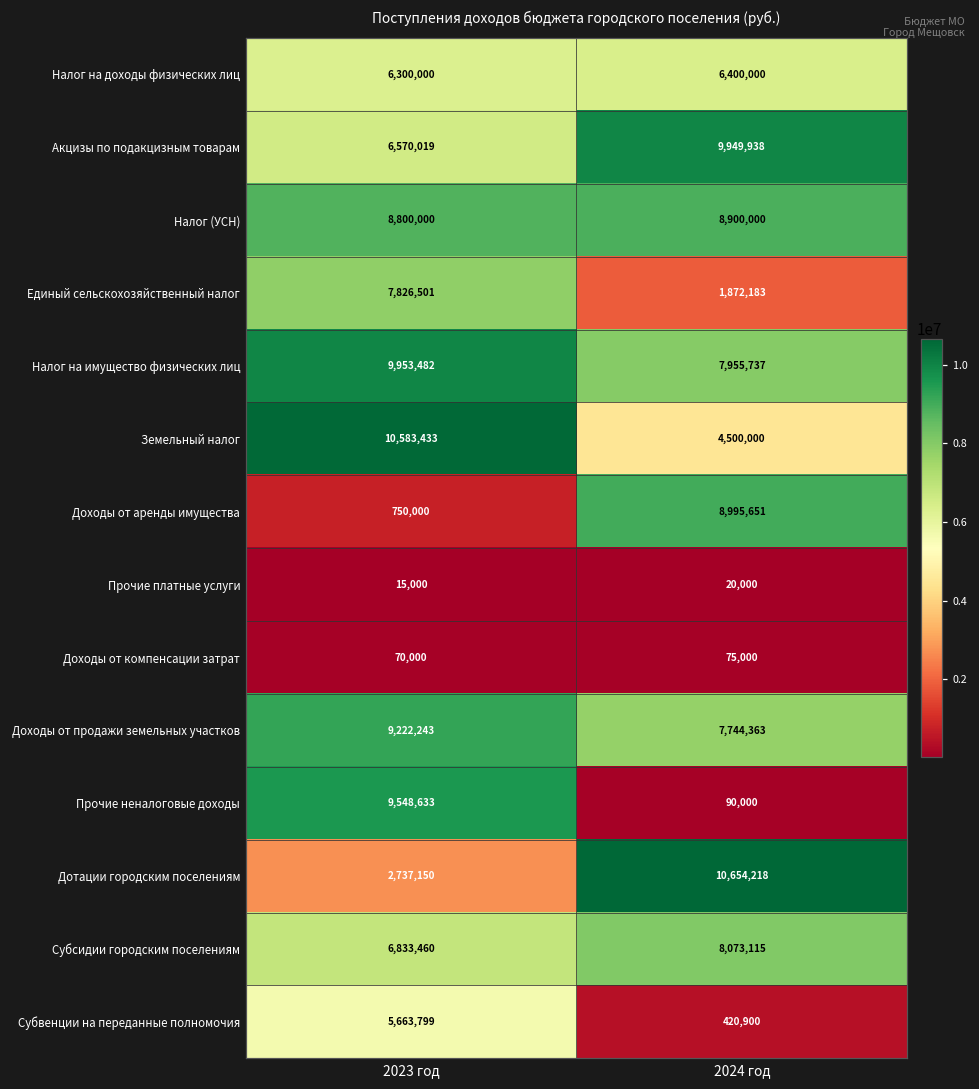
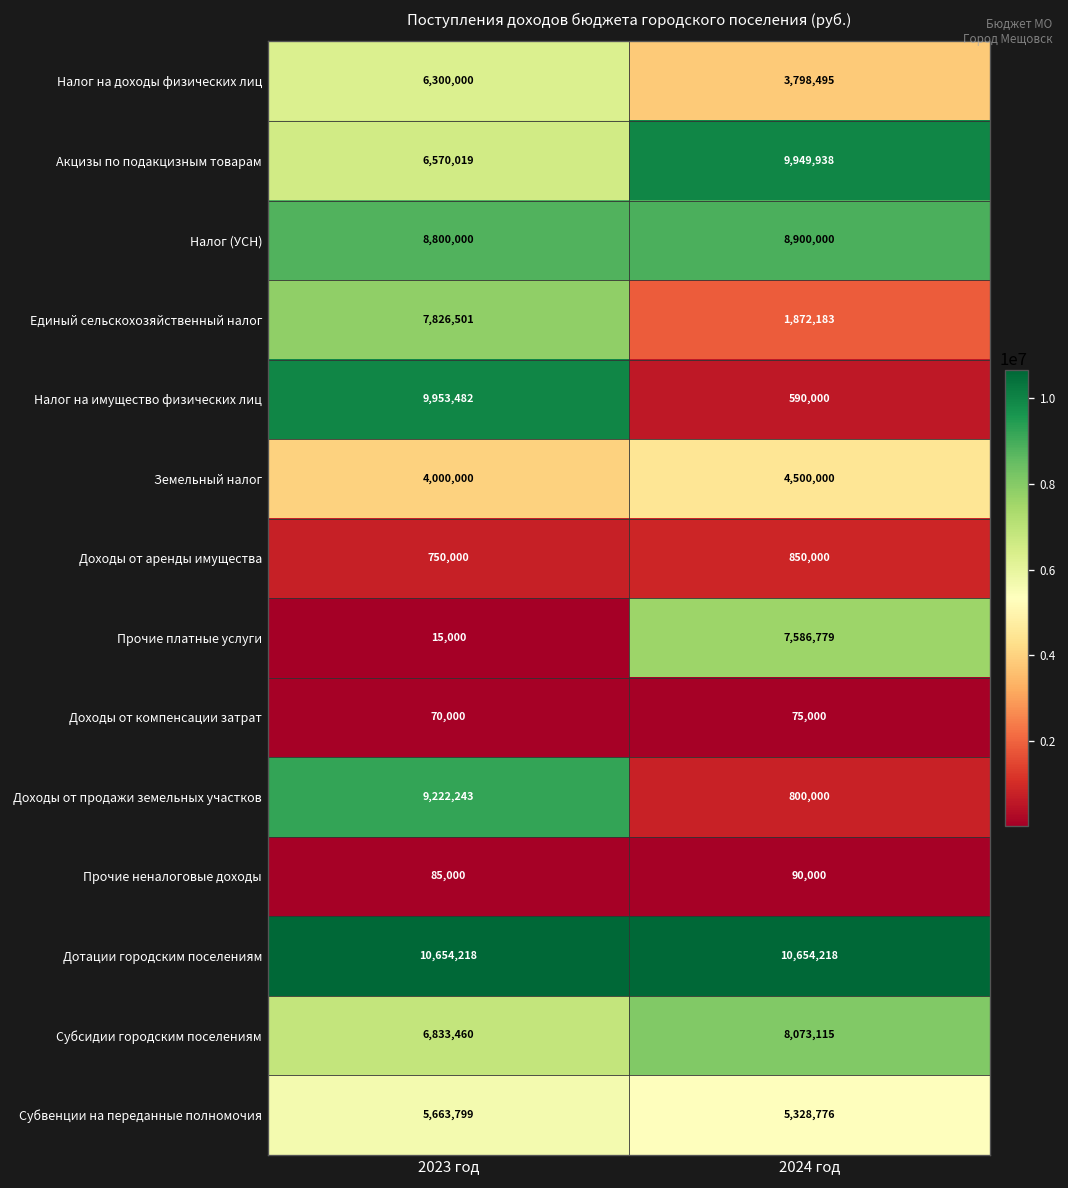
Налог на доходы физических лиц, 2024 год: 6,400,000 -> 3,798,495
Налог на имущество физических лиц, 2024 год: 7,955,737 -> 590,000
Земельный налог, 2023 год: 10,583,433 -> 4,000,000
Доходы от аренды имущества, 2024 год: 8,995,651 -> 850,000
Прочие платные услуги, 2024 год: 20,000 -> 7,586,779
Доходы от продажи земельных участков, 2024 год: 7,744,363 -> 800,000
Прочие неналоговые доходы, 2023 год: 9,548,633 -> 85,000
Дотации городским поселениям, 2023 год: 2,737,150 -> 10,654,218
Субвенции на переданные полномочия, 2024 год: 420,900 -> 5,328,776
